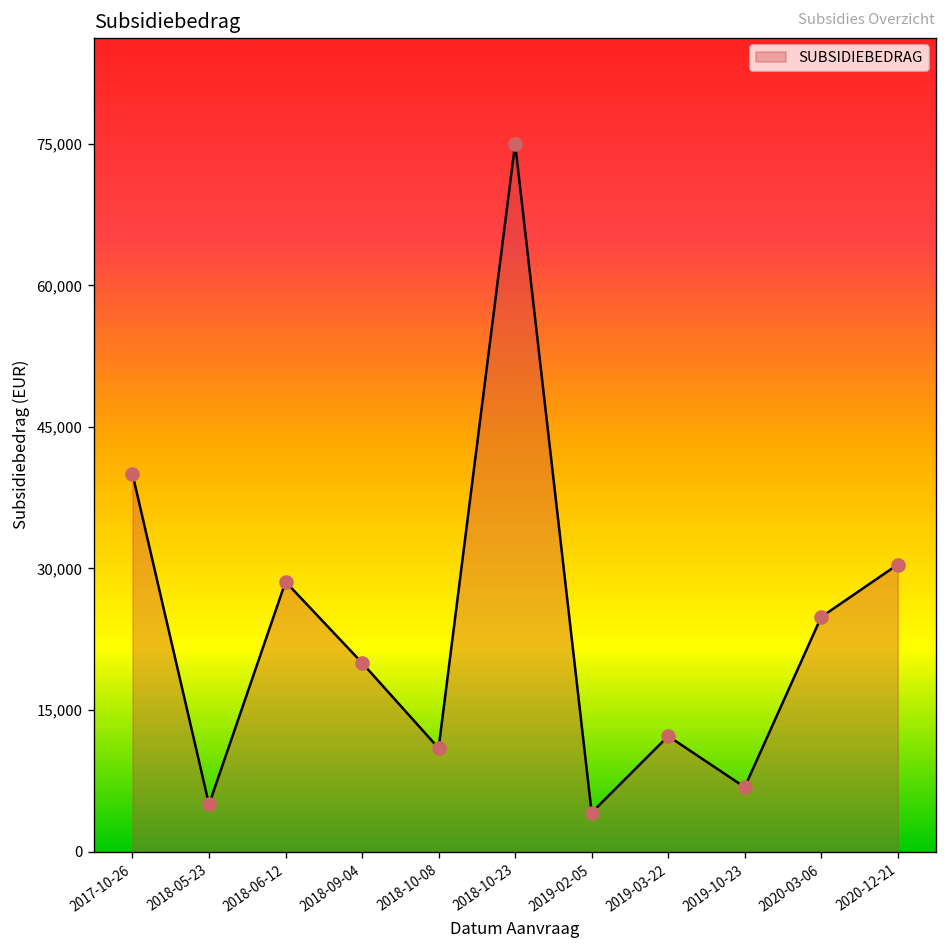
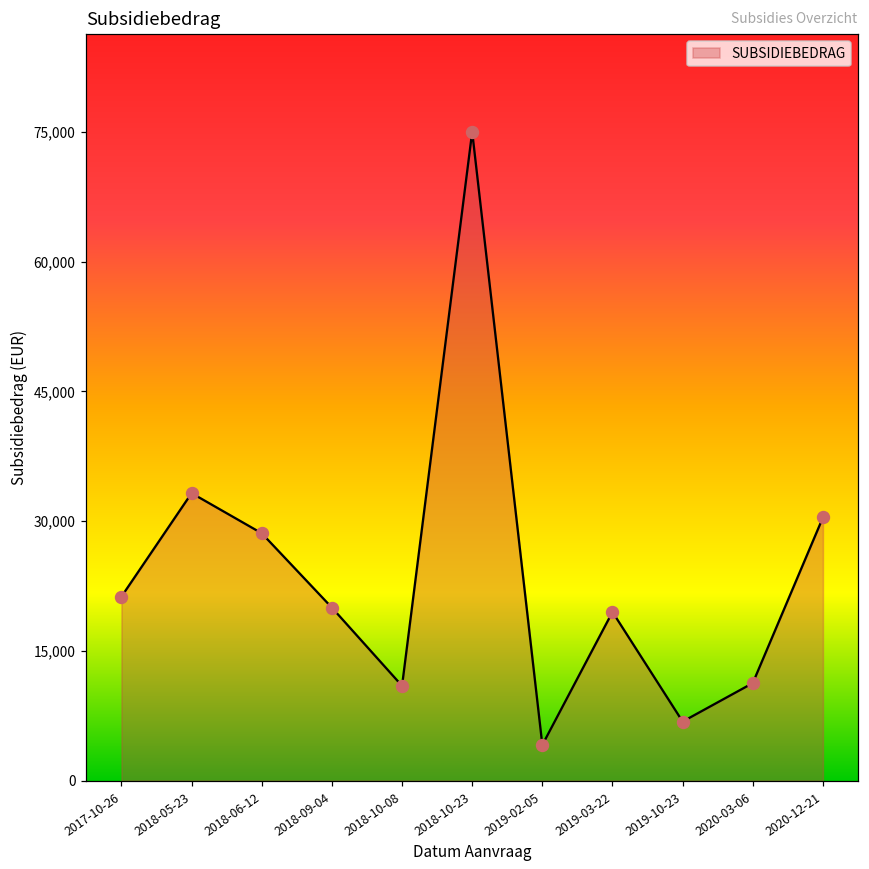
2017-10-26: 40,000 -> 21,000
2018-05-23: 5,000 -> 33,000
2019-03-22: 12,000 -> 20,000
2020-03-06: 25,000 -> 11,000
